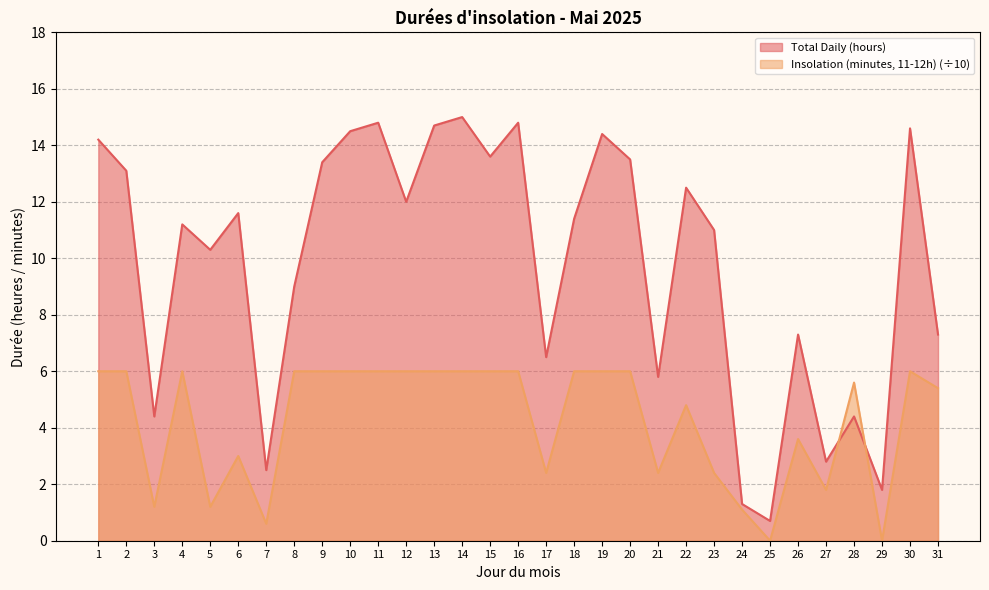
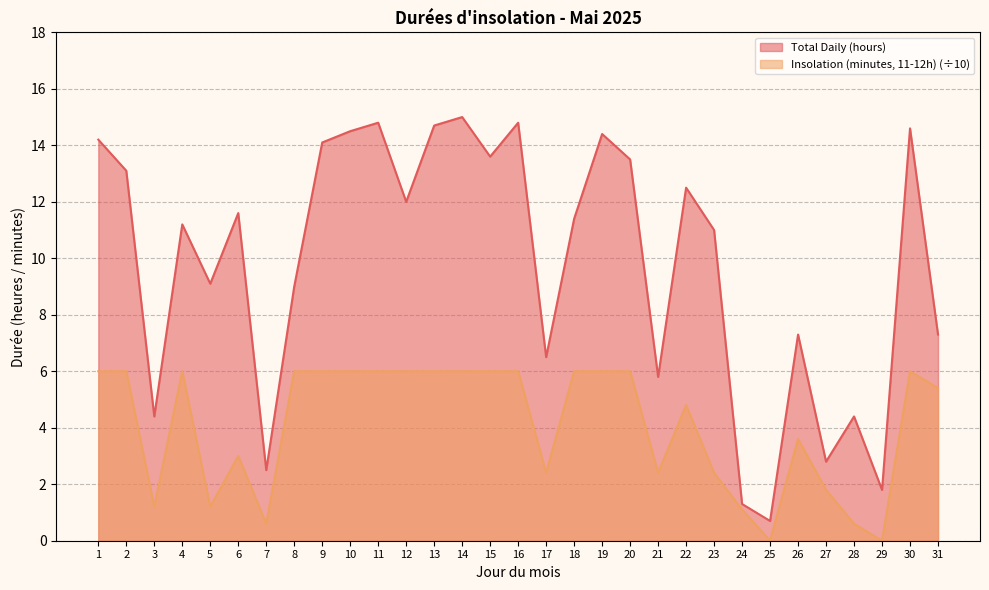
Total Daily (hours), 5: 10.3 -> 9.1
Total Daily (hours), 9: 13.4 -> 14.1
Insolation (minutes, 11-12h) (÷10), 28: 5.6 -> 0.6
